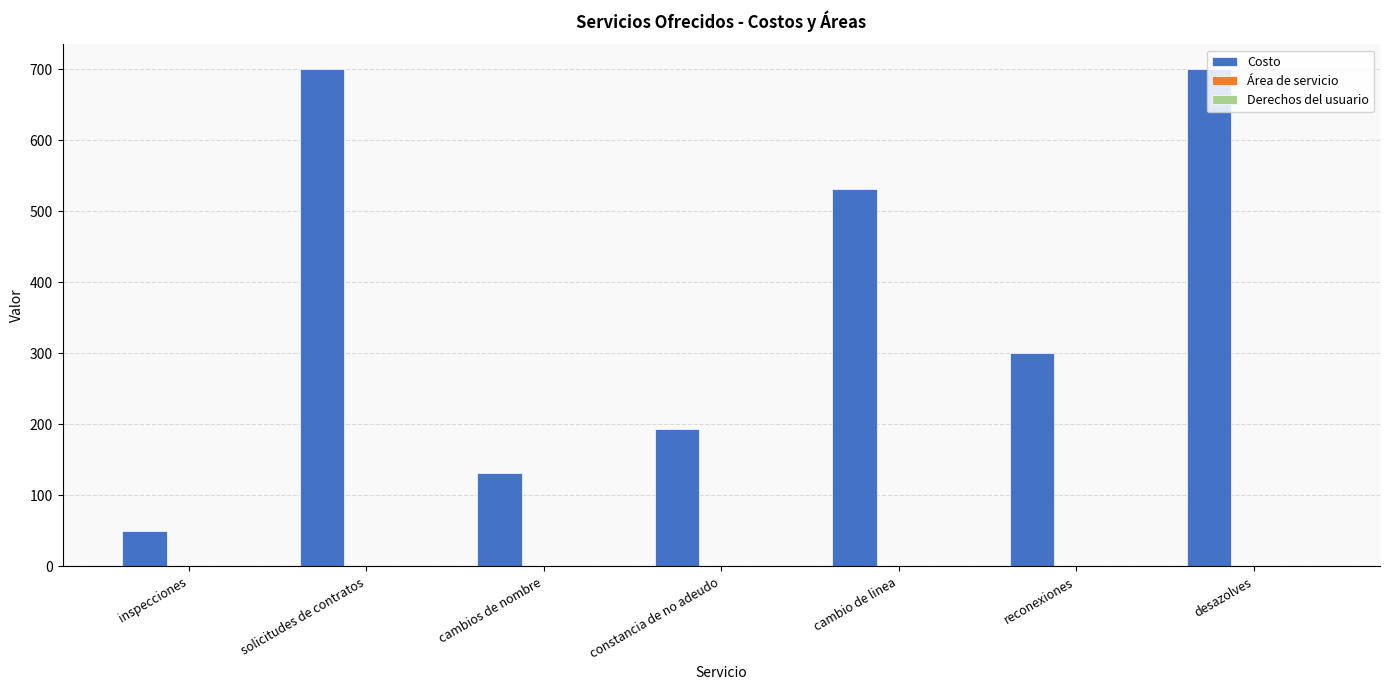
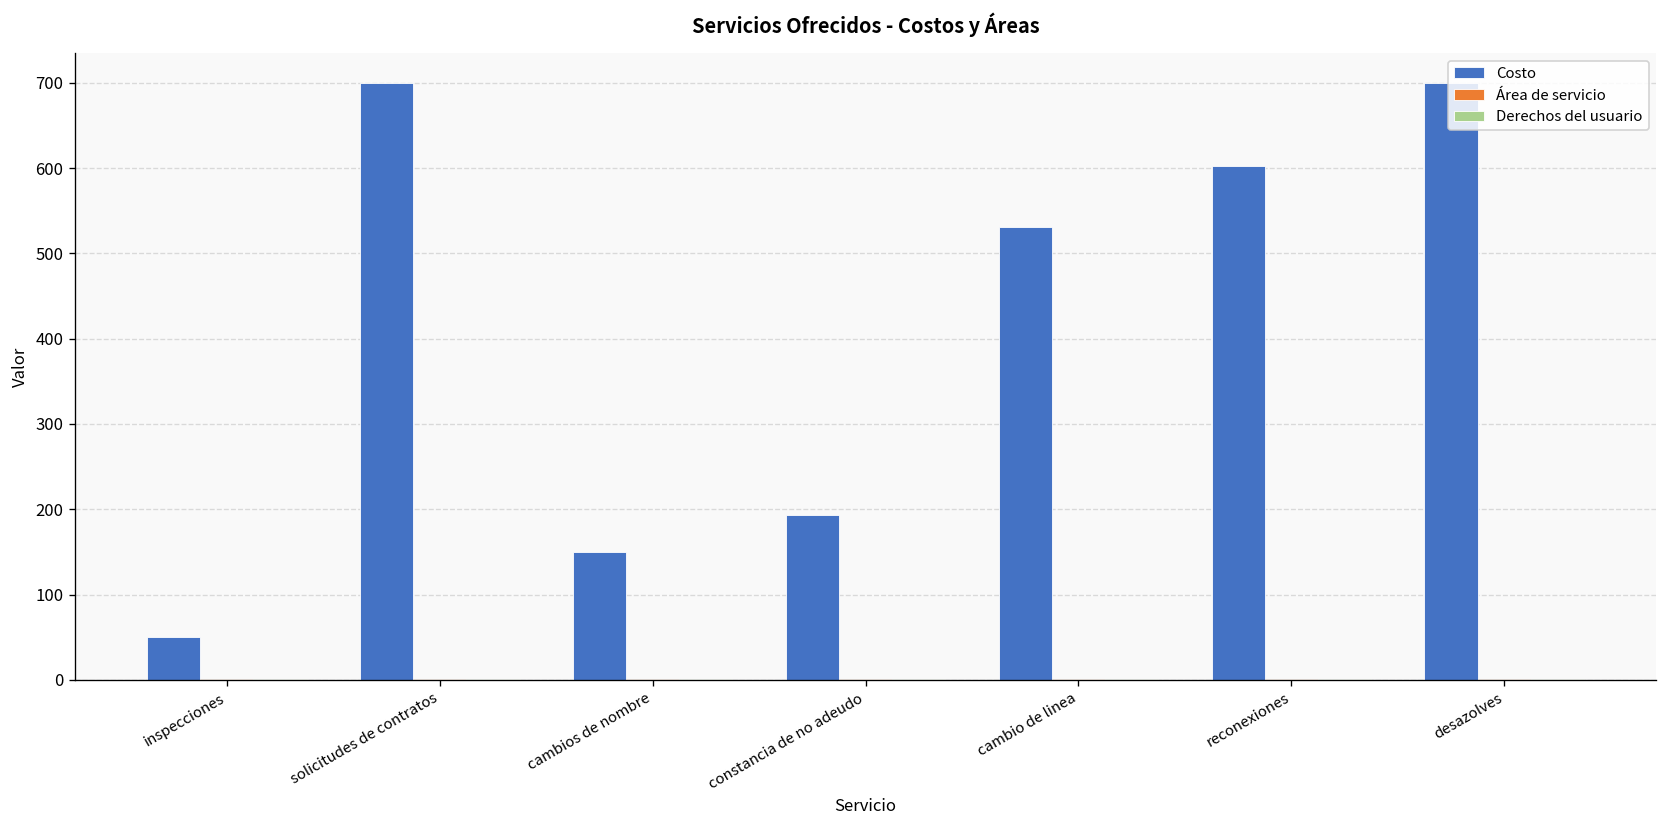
Costo, cambios de nombre: 130 -> 150
Costo, reconexiones: 300 -> 600
